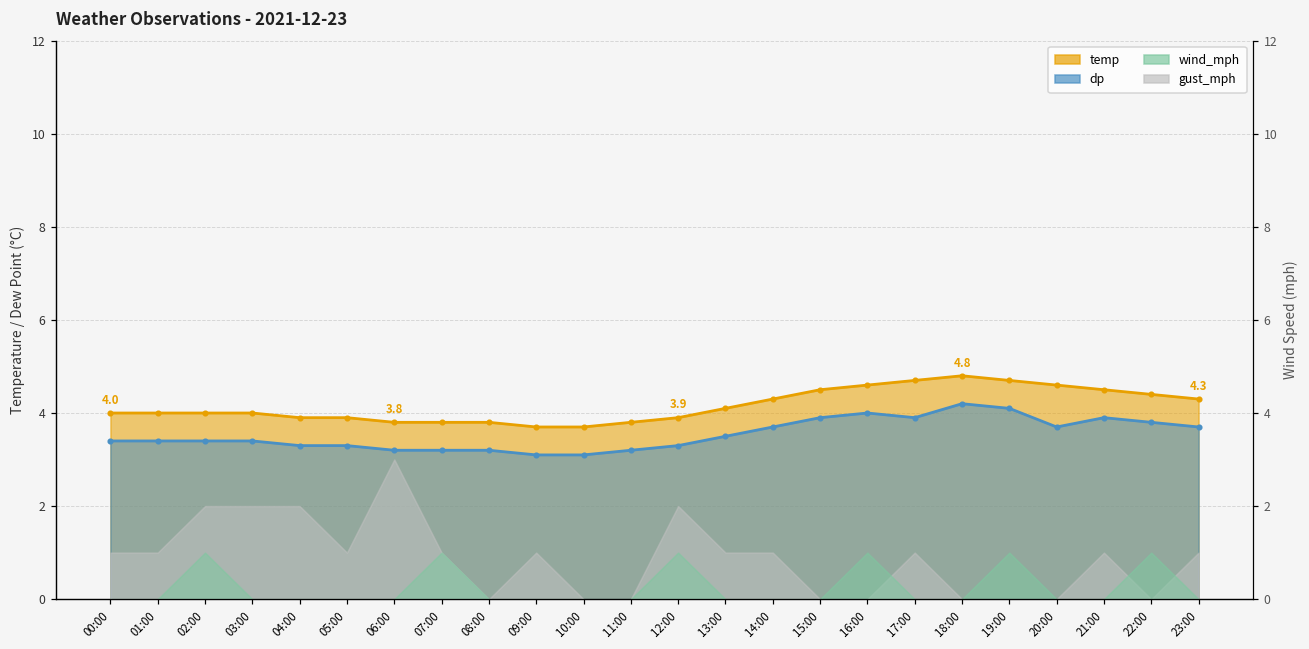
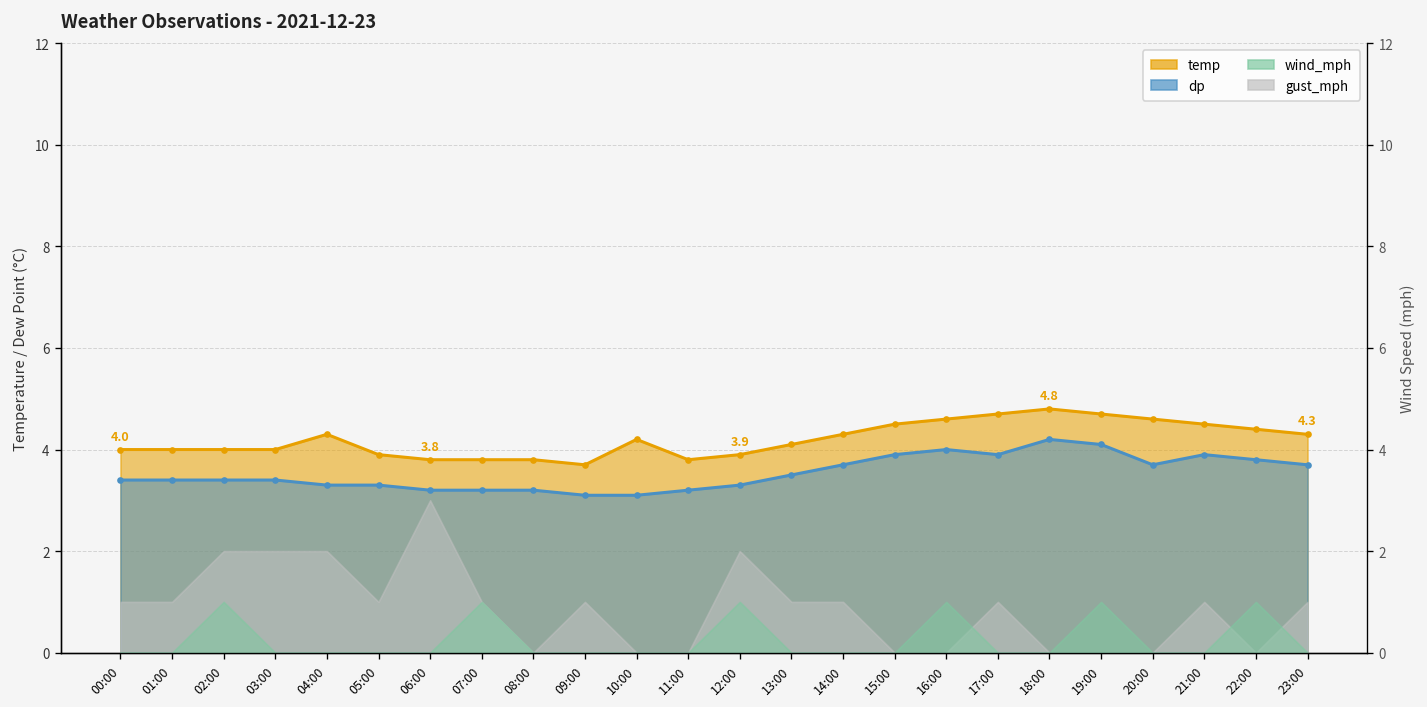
temp, 04:00: 3.9 -> 4.3
temp, 10:00: 3.7 -> 4.2
